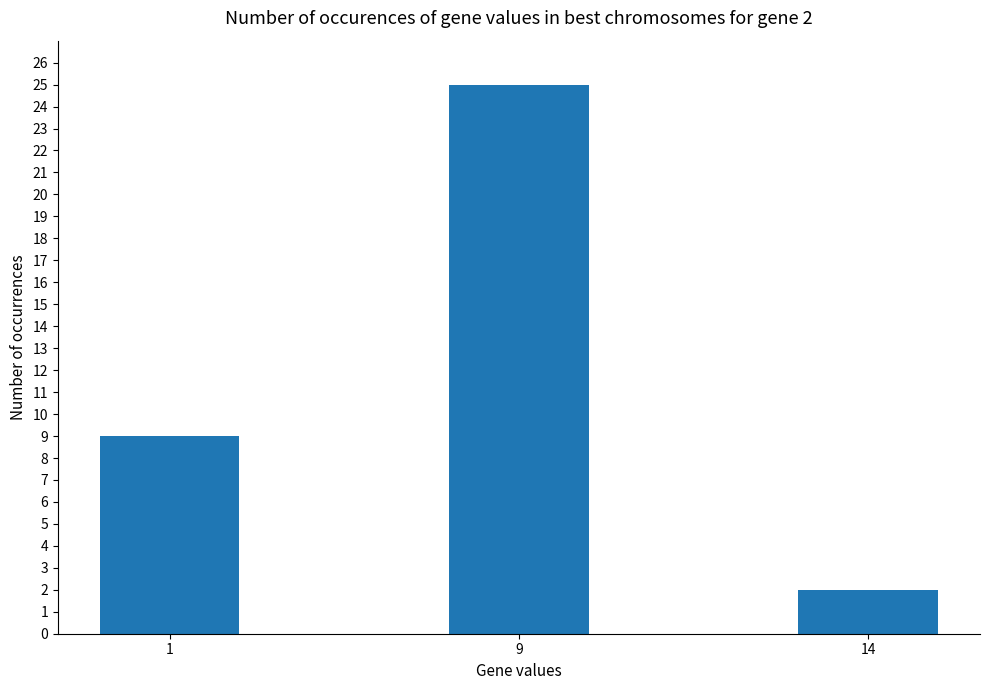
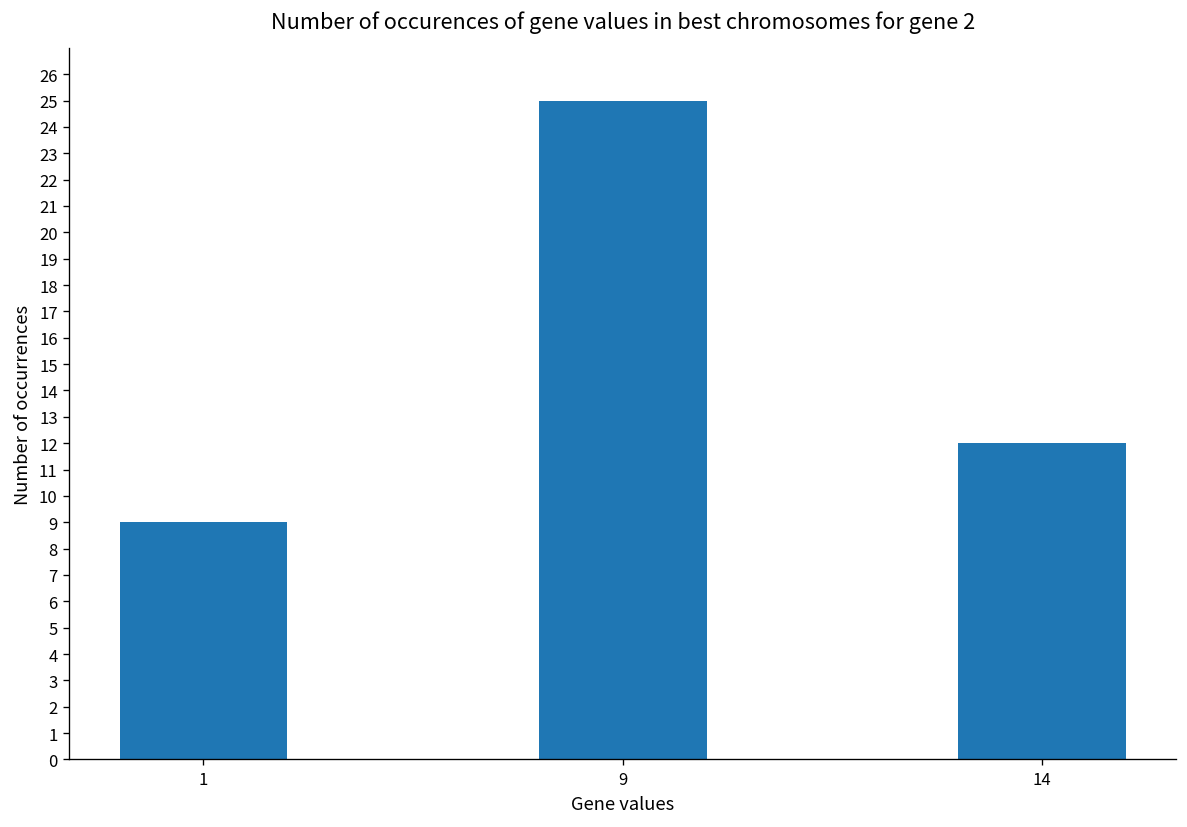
14: 2 -> 12
